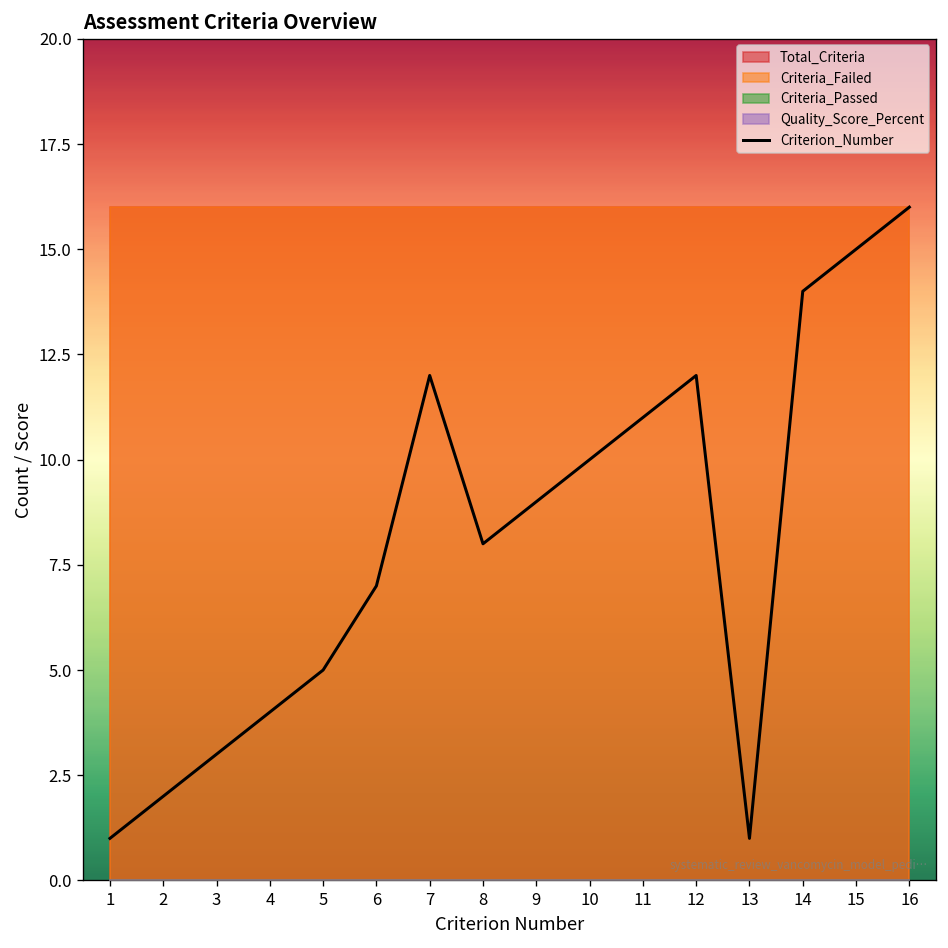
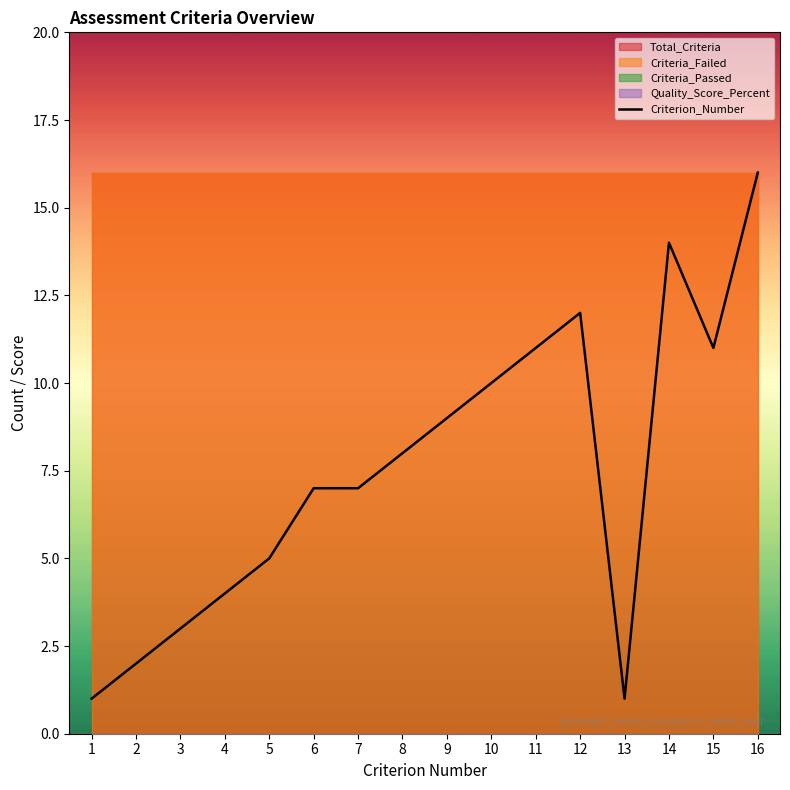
Criterion_Number, 7: 12 -> 7
Criterion_Number, 15: 15 -> 11
